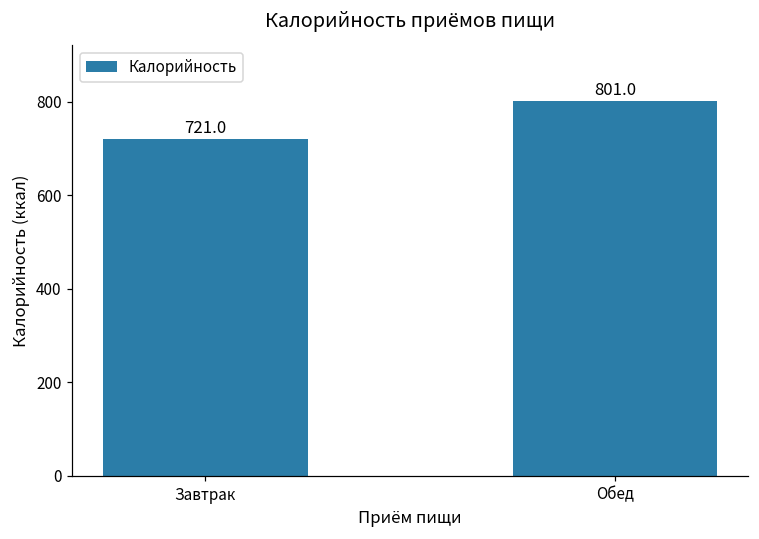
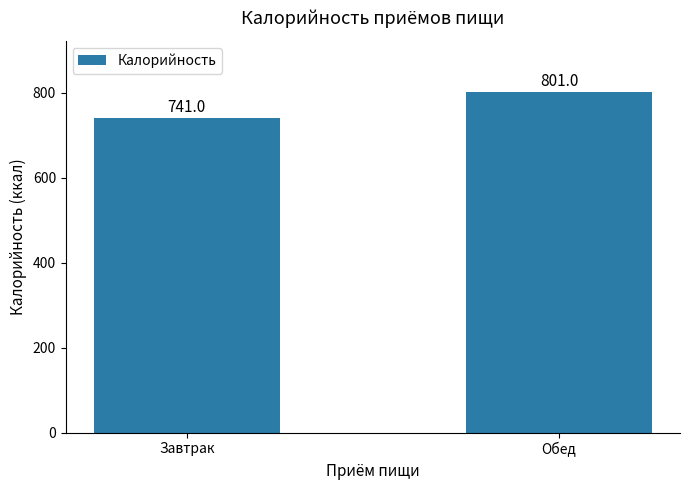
Завтрак: 721.0 -> 741.0
